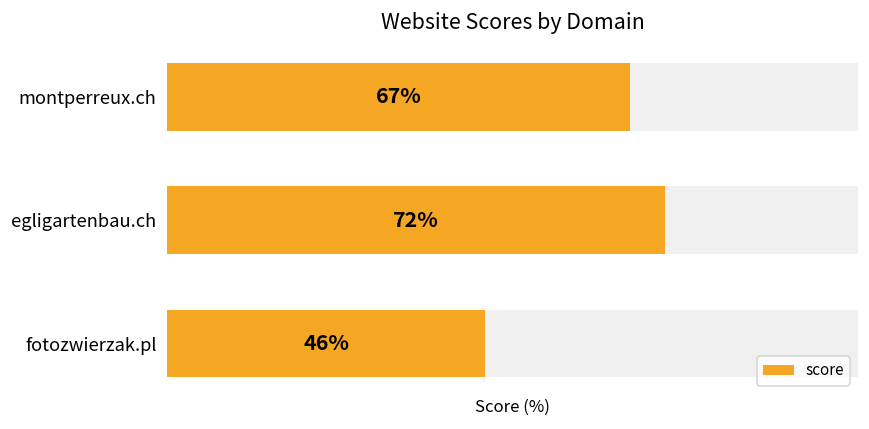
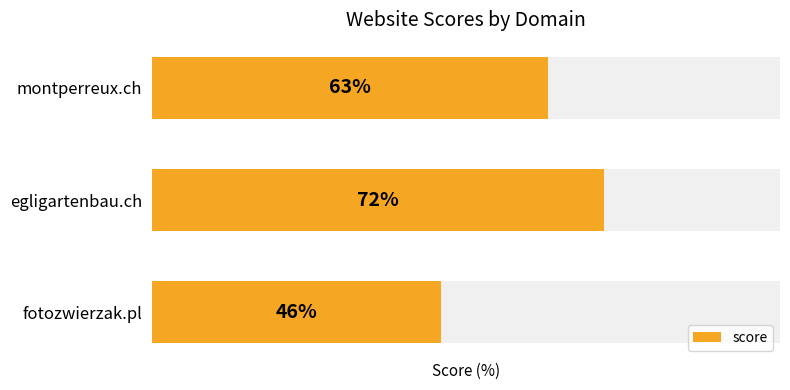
montperreux.ch: 67% -> 63%
